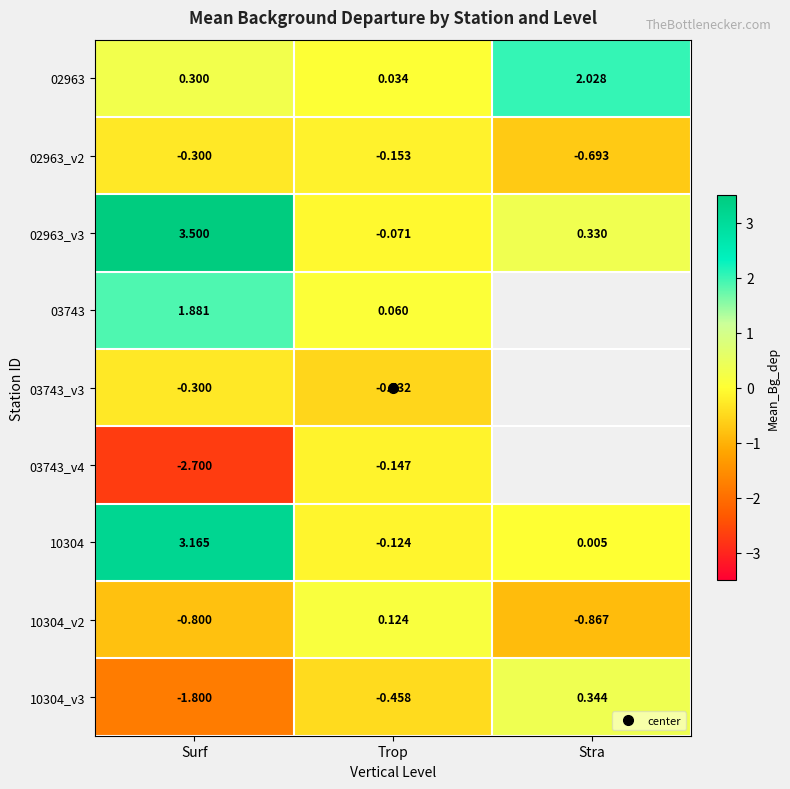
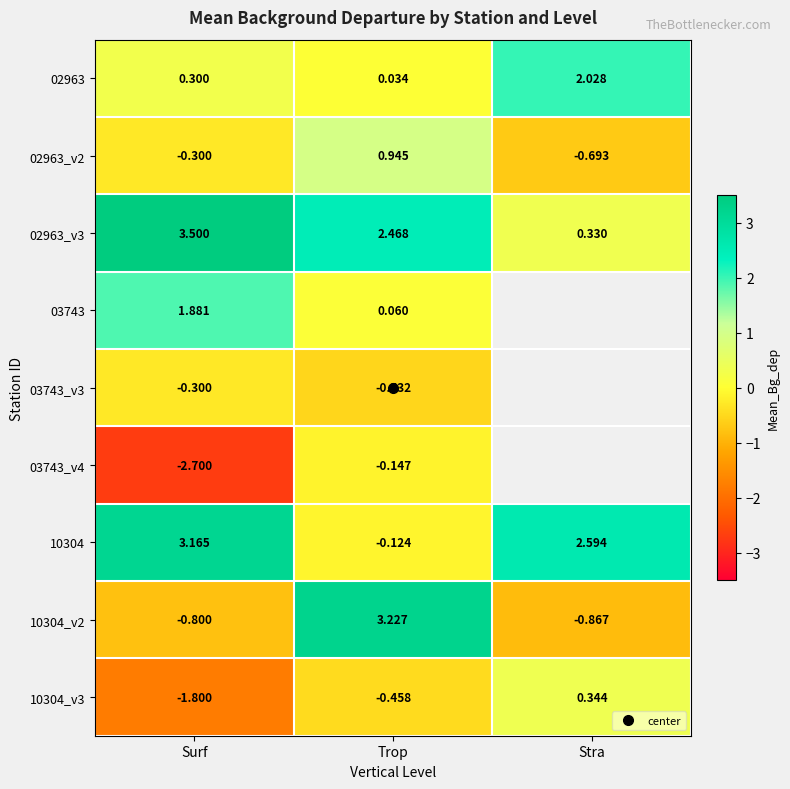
02963_v2, Trop: -0.153 -> 0.945
02963_v3, Trop: -0.071 -> 2.468
10304, Stra: 0.005 -> 2.594
10304_v2, Trop: 0.124 -> 3.227
